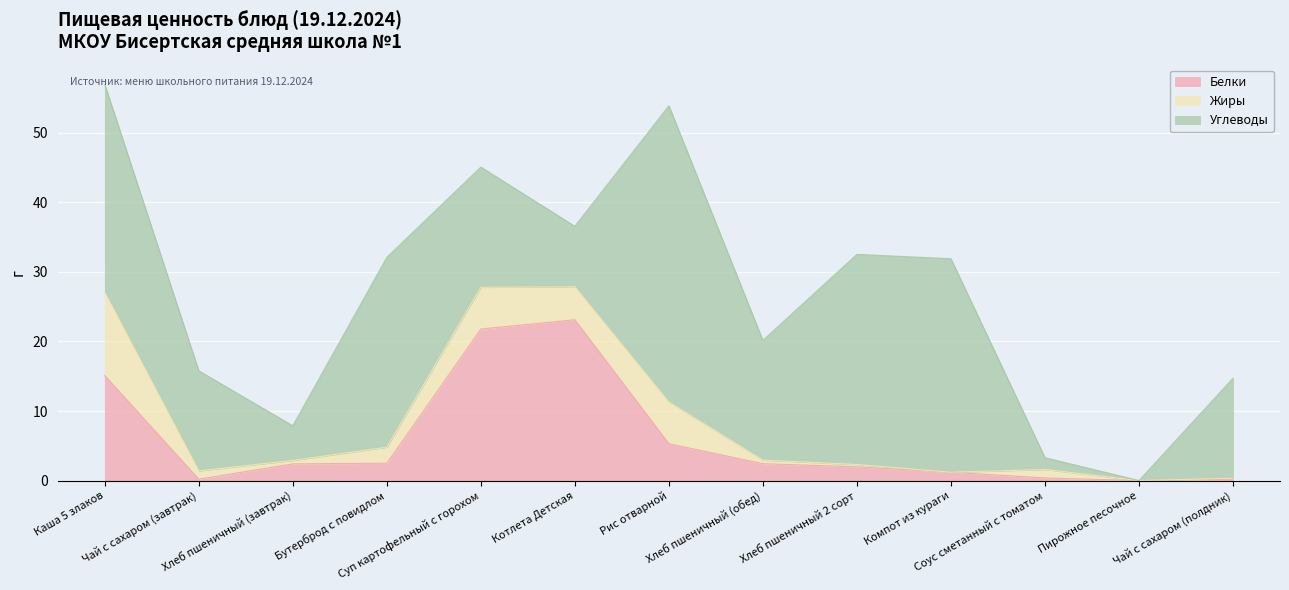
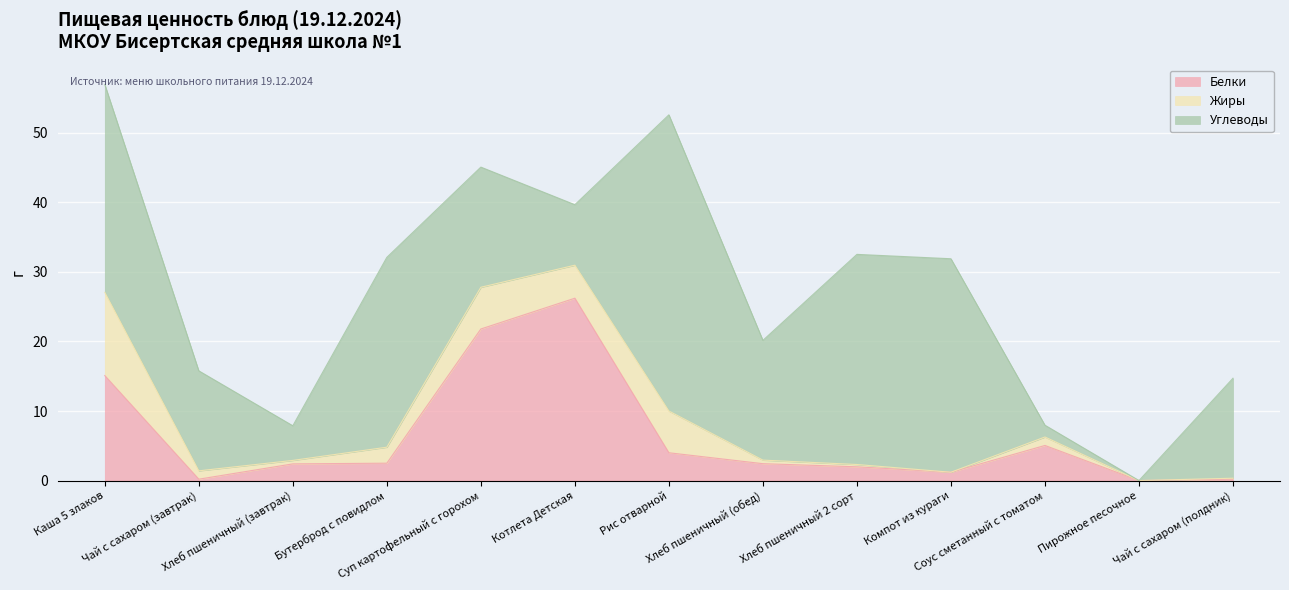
Белки, Котлета Детская: 23 -> 26
Белки, Рис отварной: 5 -> 4
Белки, Соус сметанный с томатом: 0 -> 5
